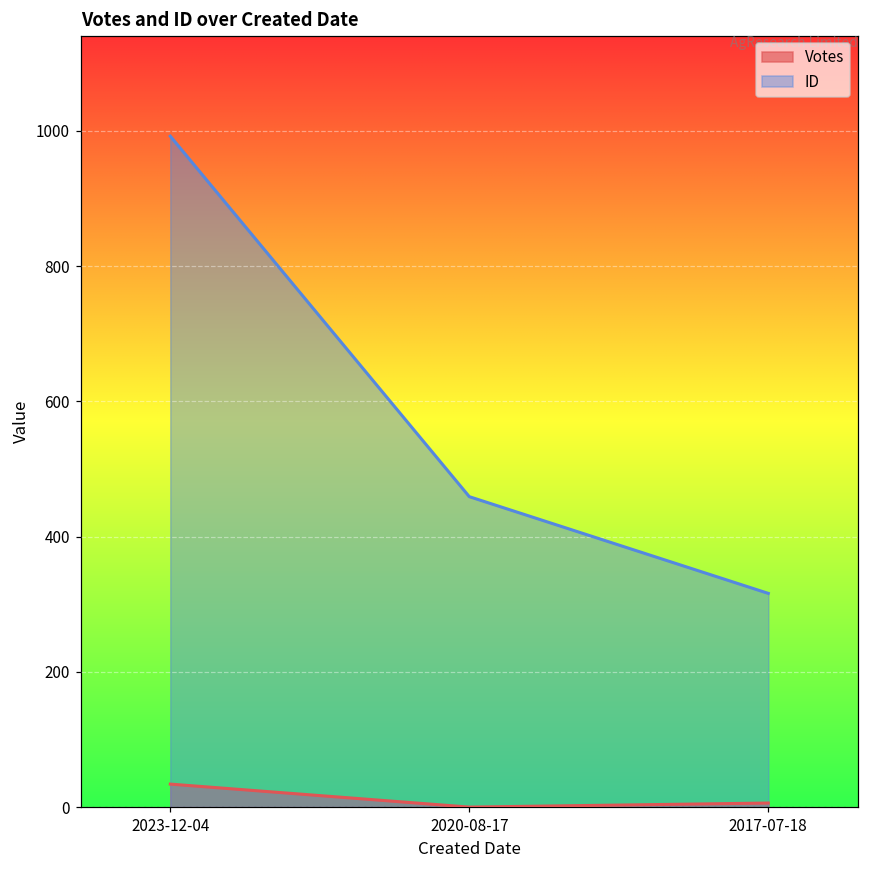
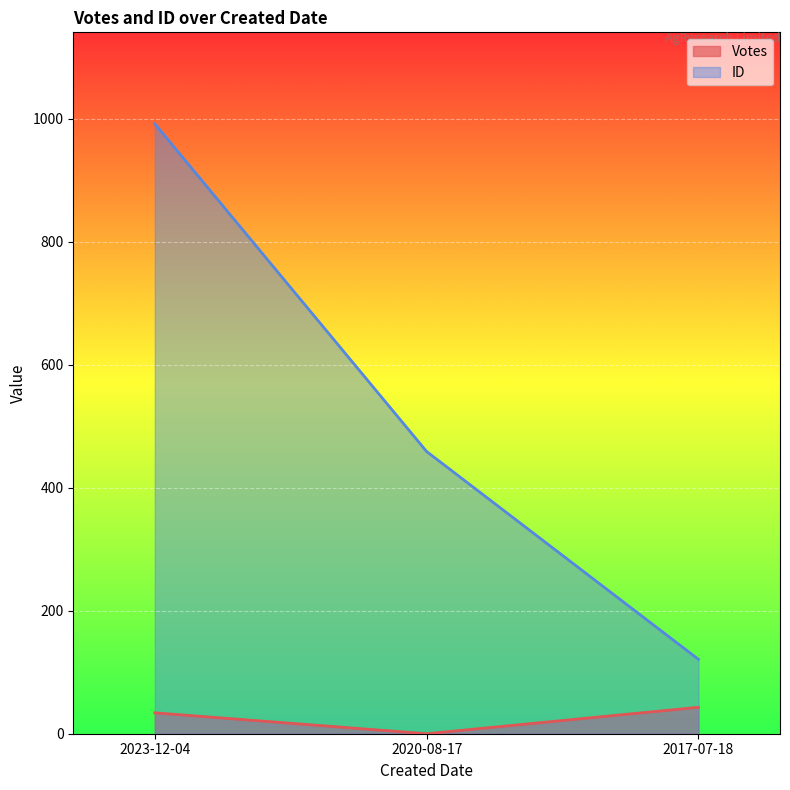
Votes, 2017-07-18: 10 -> 40
ID, 2017-07-18: 320 -> 120
